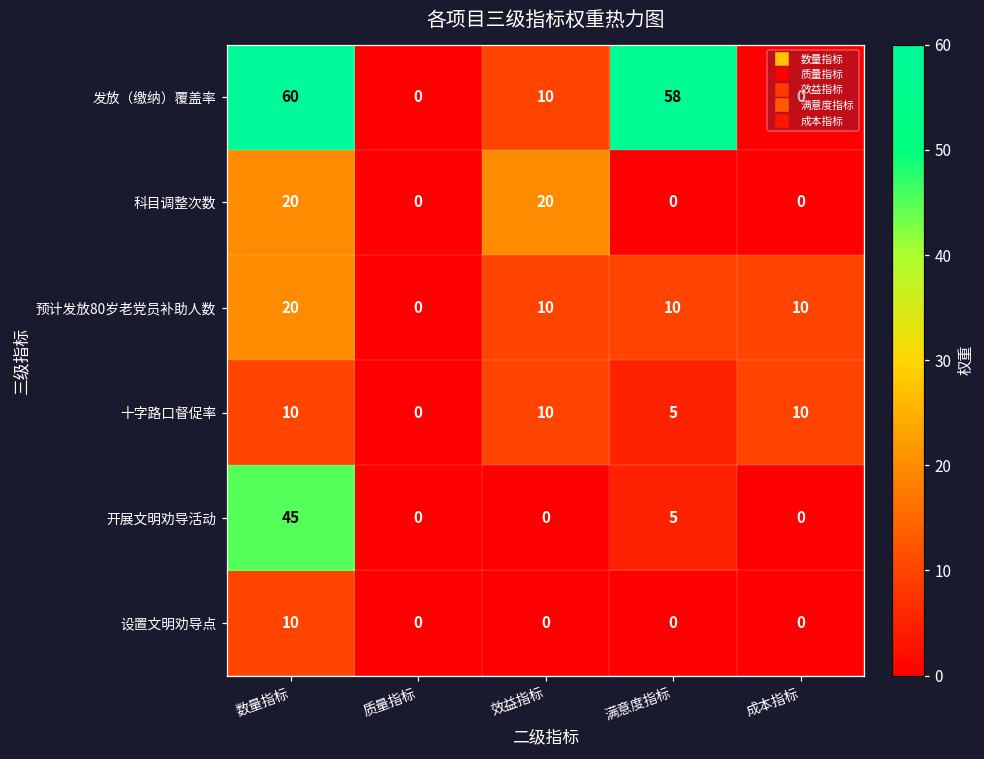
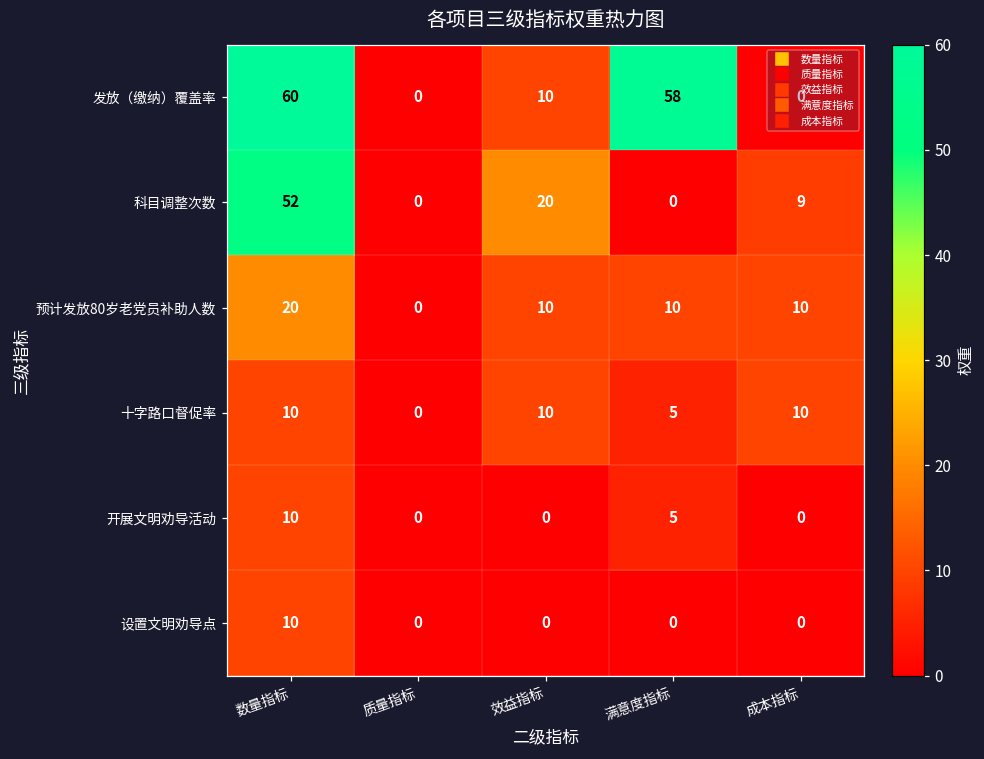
科目调整次数, 数量指标: 20 -> 52
科目调整次数, 成本指标: 0 -> 9
开展文明劝导活动, 数量指标: 45 -> 10
